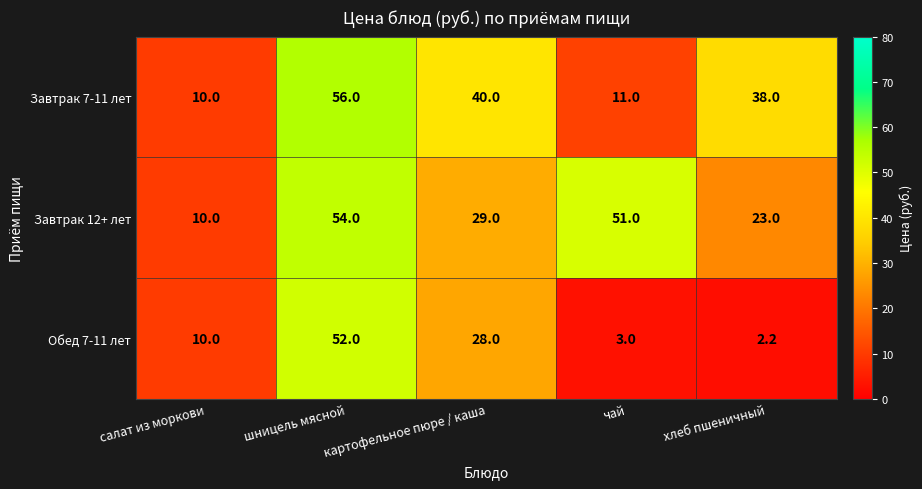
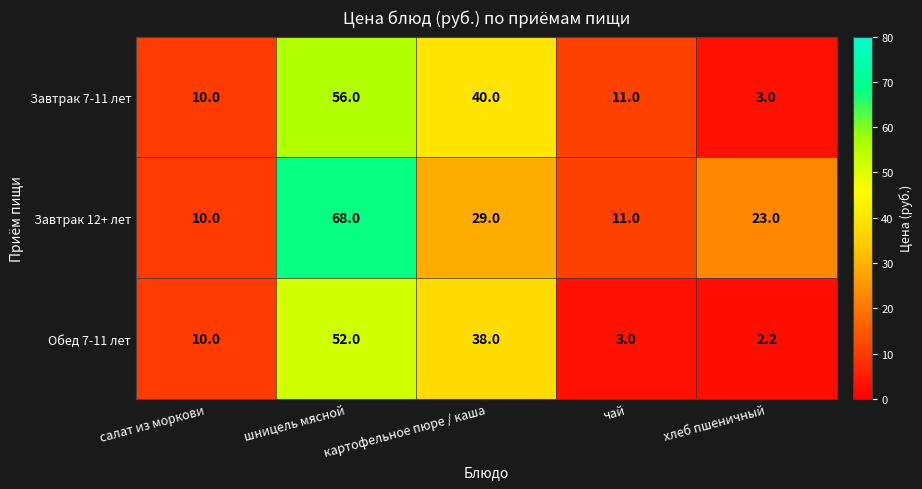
Завтрак 7-11 лет, хлеб пшеничный: 38.0 -> 3.0
Завтрак 12+ лет, шницель мясной: 54.0 -> 68.0
Завтрак 12+ лет, чай: 51.0 -> 11.0
Обед 7-11 лет, картофельное пюре / каша: 28.0 -> 38.0
